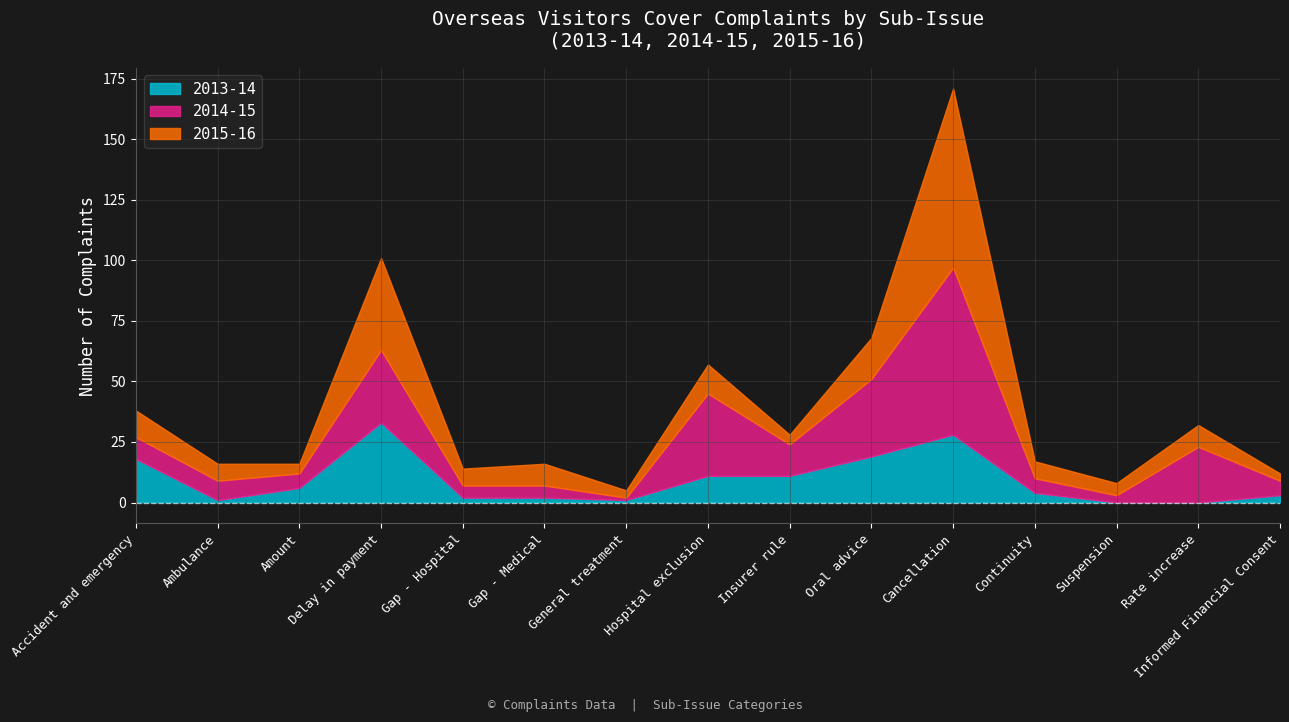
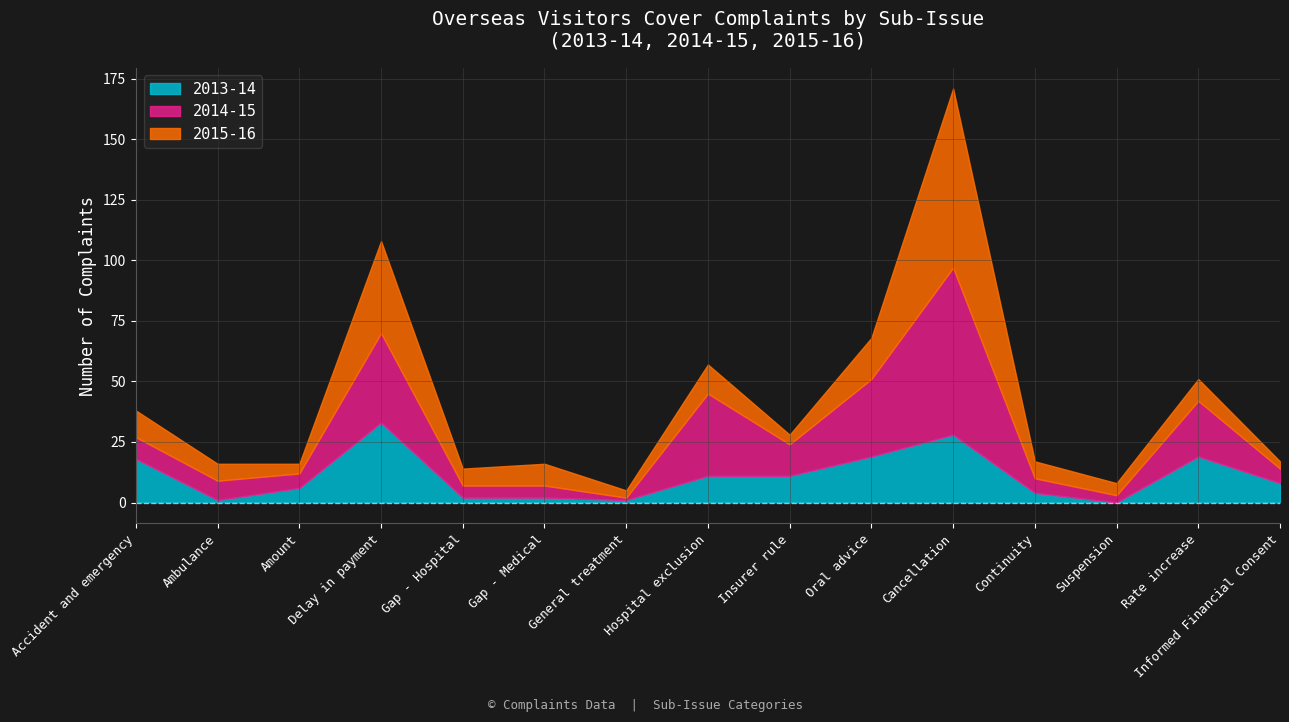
2014-15, Delay in payment: 30 -> 37
2013-14, Rate increase: 0 -> 19
2013-14, Informed Financial Consent: 3 -> 8
